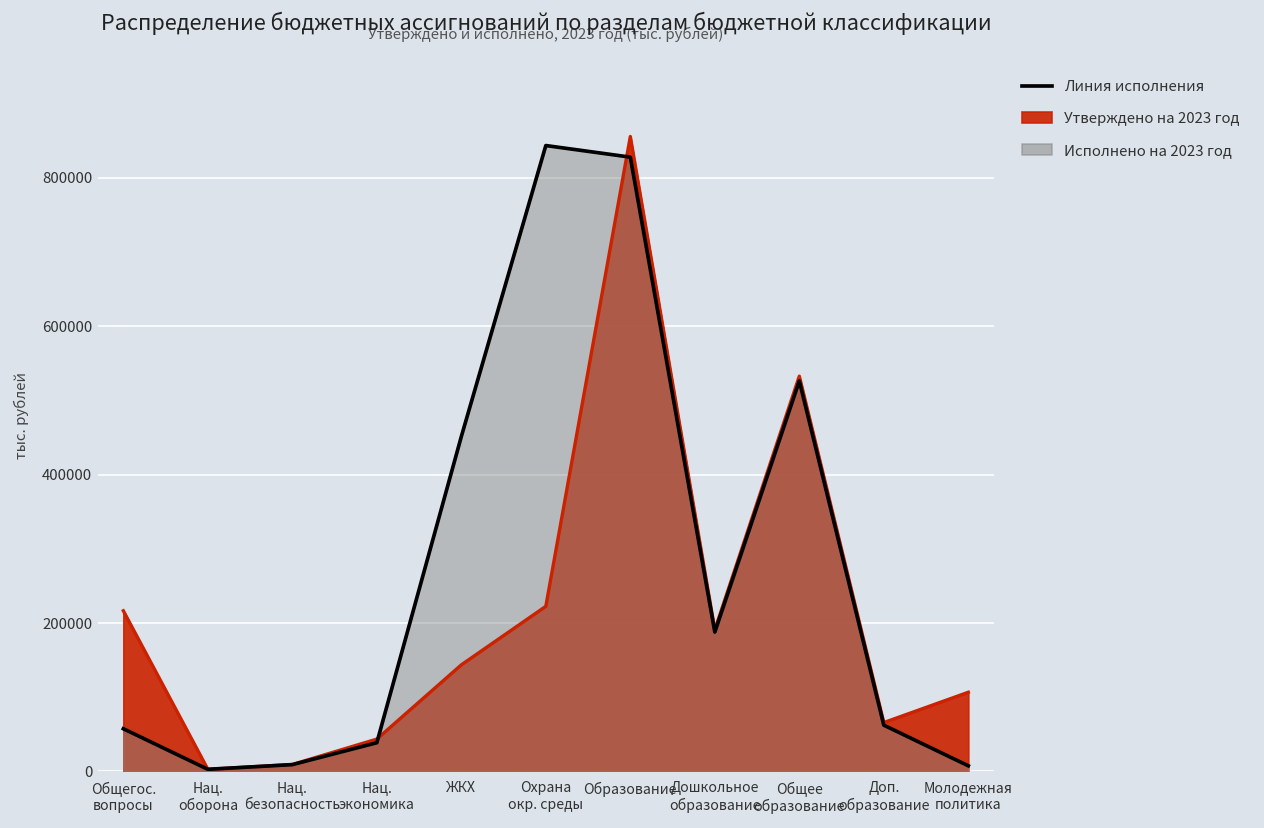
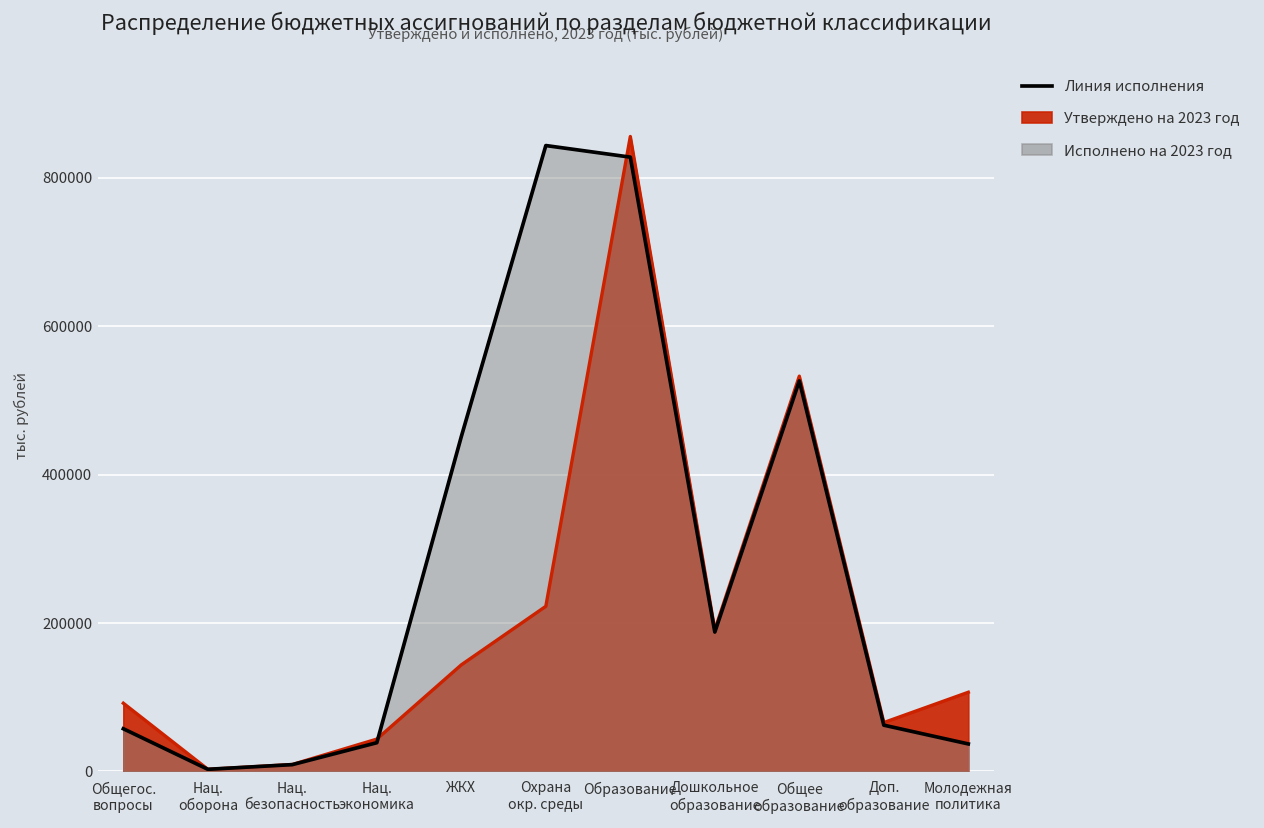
Утверждено на 2023 год, Общегос. вопросы: 220000 -> 90000
Исполнено на 2023 год, Молодежная политика: 10000 -> 40000
